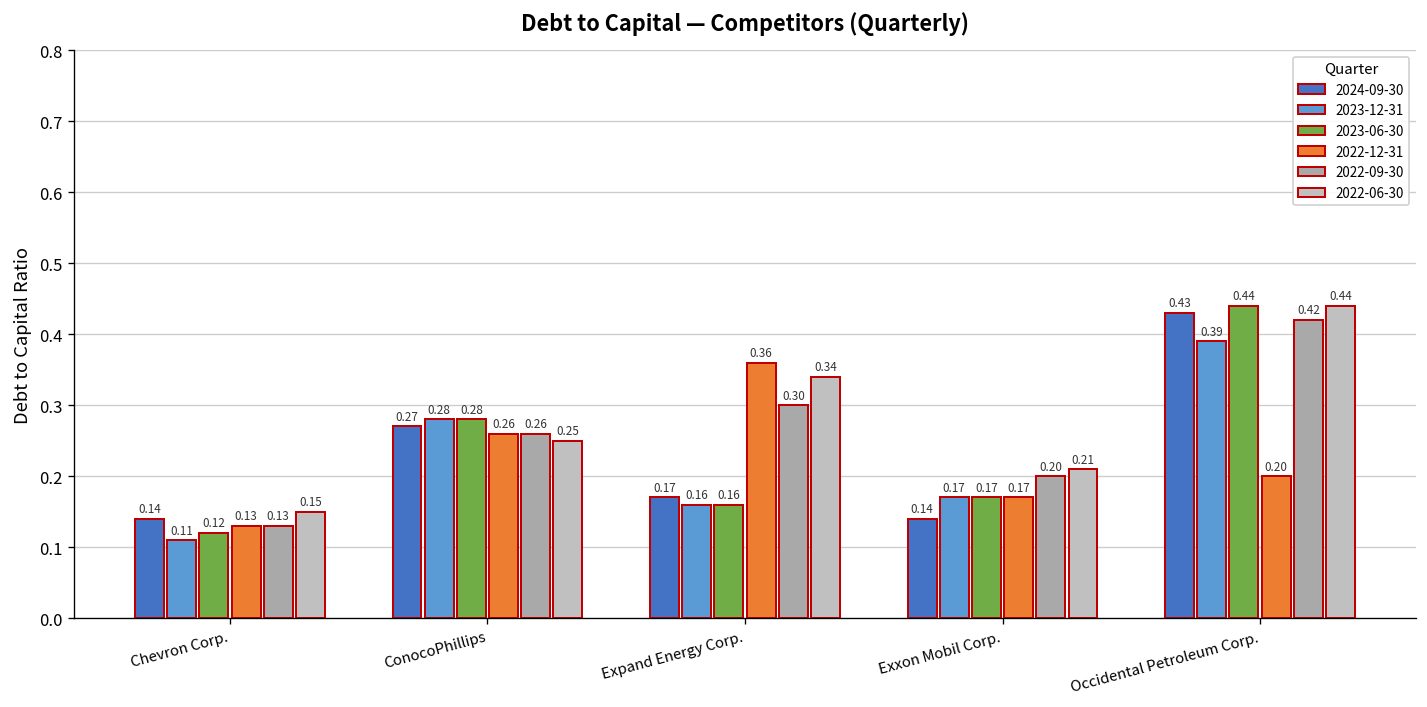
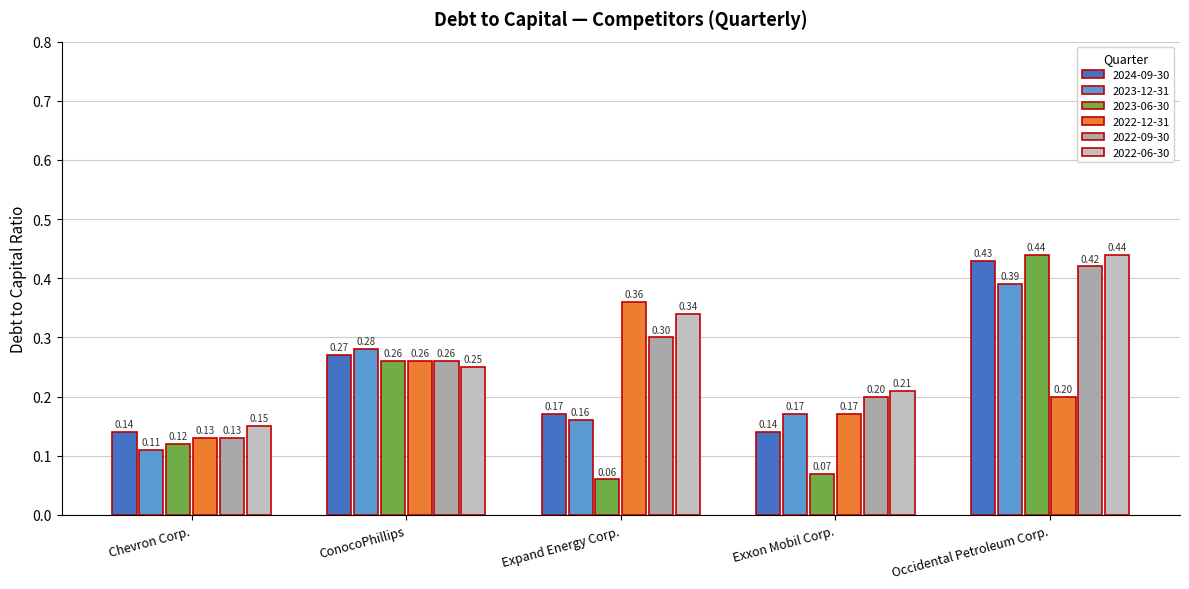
2023-06-30, ConocoPhillips: 0.28 -> 0.26
2023-06-30, Expand Energy Corp.: 0.16 -> 0.06
2023-06-30, Exxon Mobil Corp.: 0.17 -> 0.07
